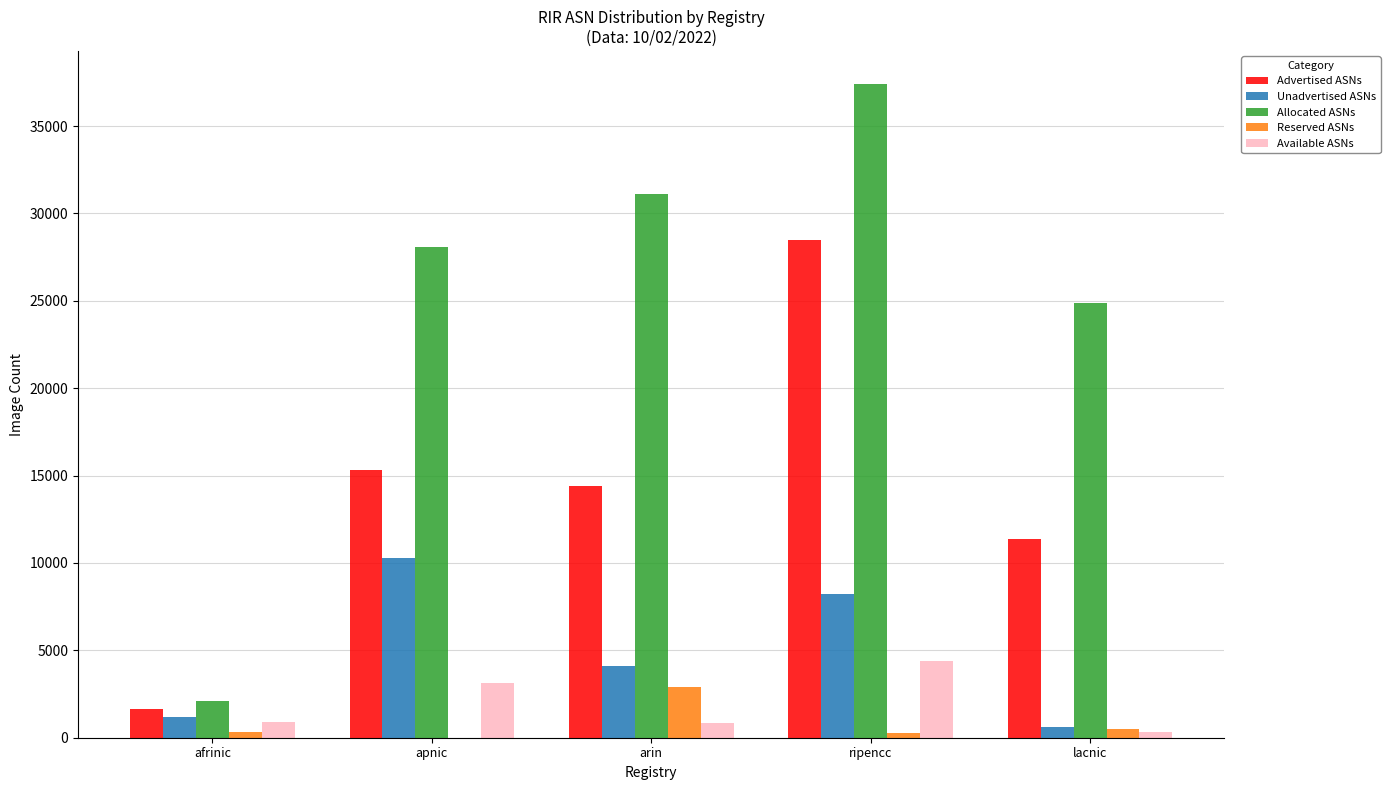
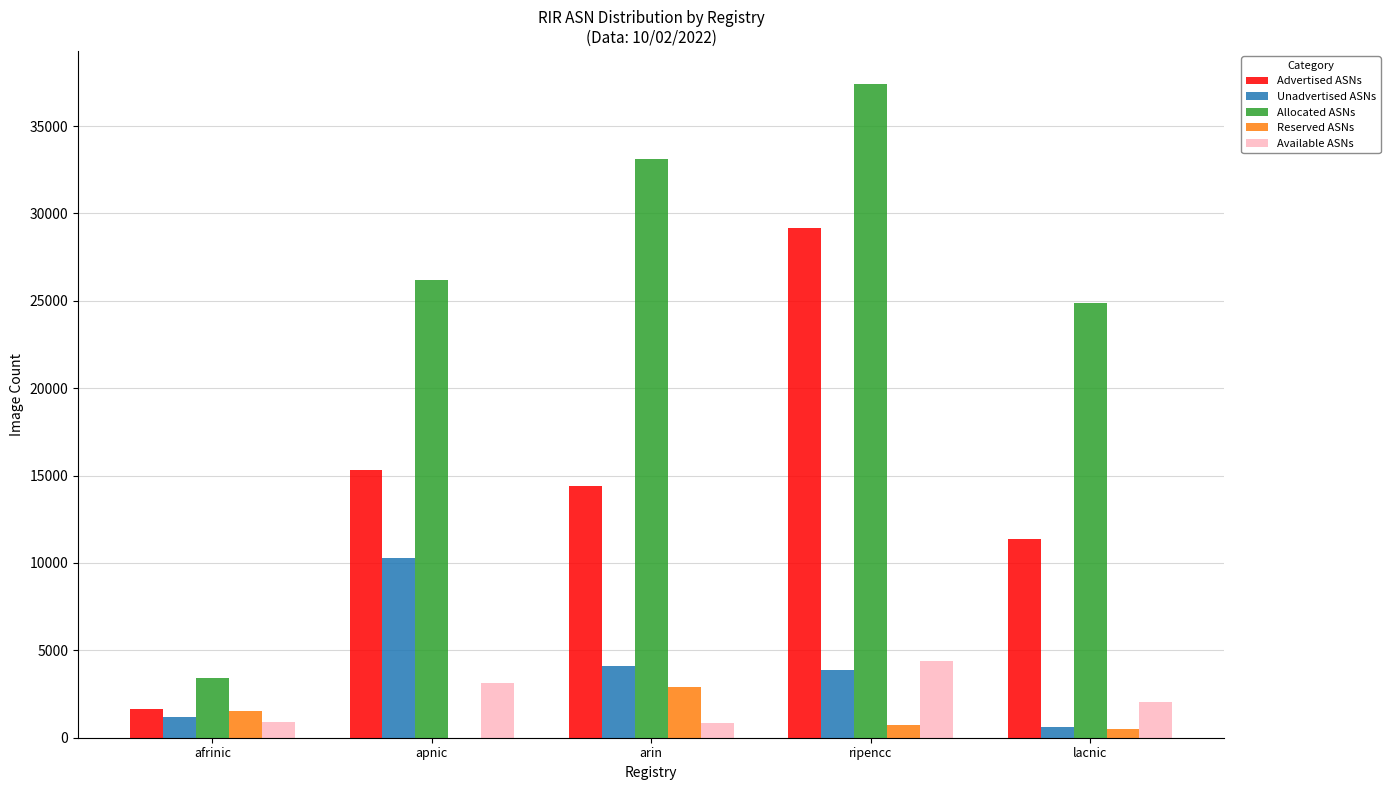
Allocated ASNs, afrinic: 2100 -> 3400
Reserved ASNs, afrinic: 300 -> 1500
Allocated ASNs, apnic: 28100 -> 26200
Allocated ASNs, arin: 31100 -> 33100
Advertised ASNs, ripencc: 28500 -> 29200
Unadvertised ASNs, ripencc: 8300 -> 3900
Reserved ASNs, ripencc: 200 -> 700
Available ASNs, lacnic: 300 -> 2000
